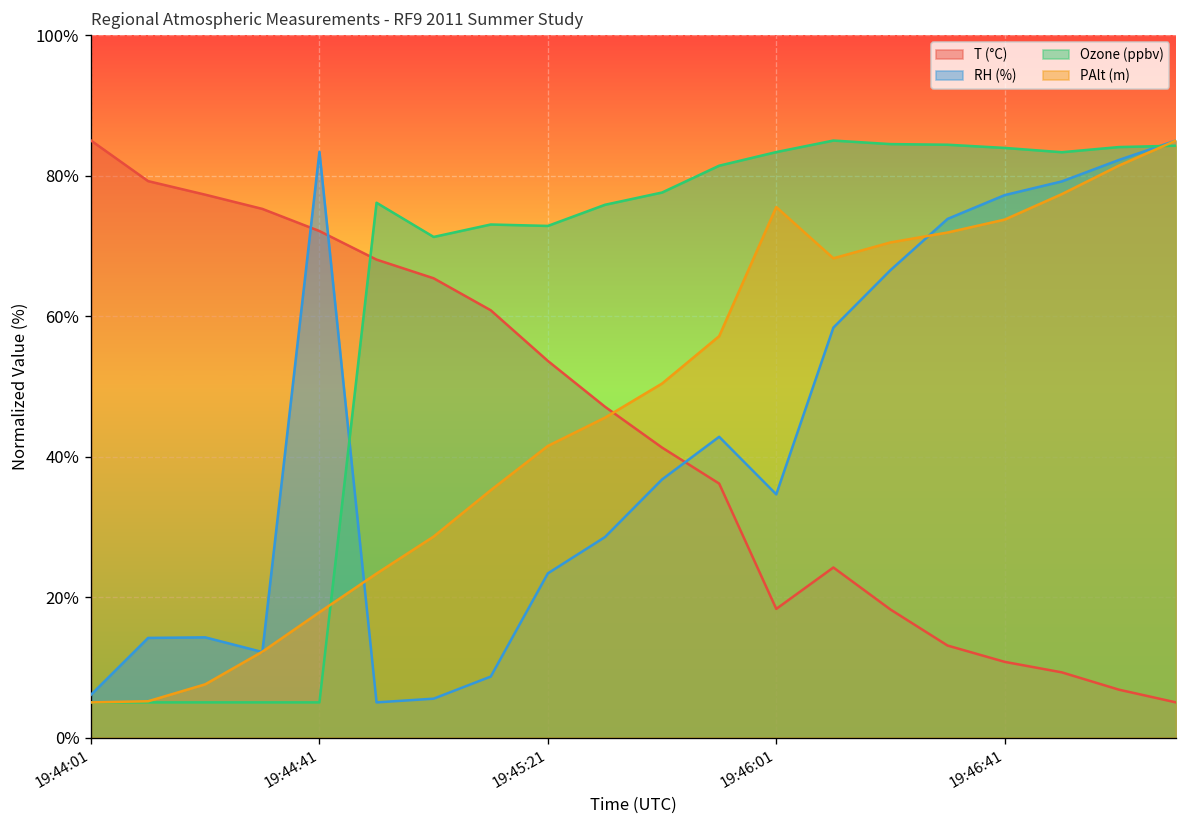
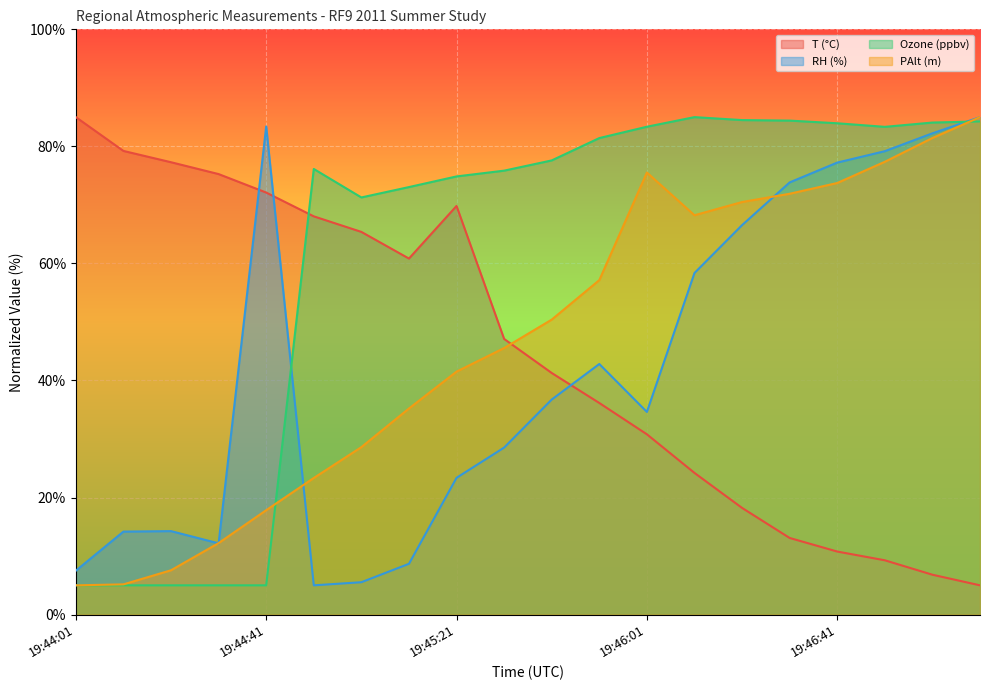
RH (%), 19:44:01: 6% -> 8%
T (°C), 19:45:21: 54% -> 70%
Ozone (ppbv), 19:45:21: 73% -> 75%
T (°C), 19:46:01: 18% -> 31%
